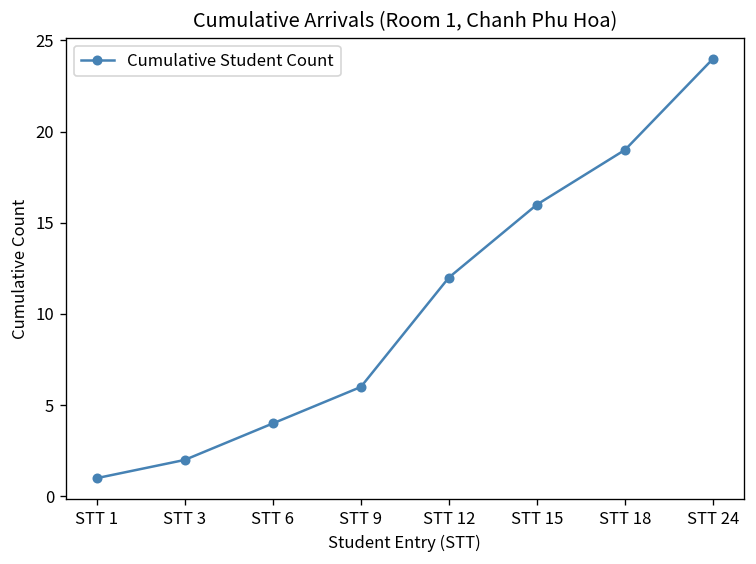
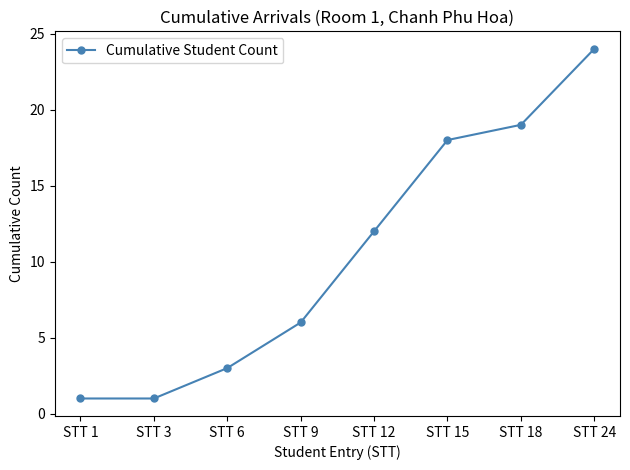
STT 3: 2 -> 1
STT 6: 4 -> 3
STT 15: 16 -> 18
